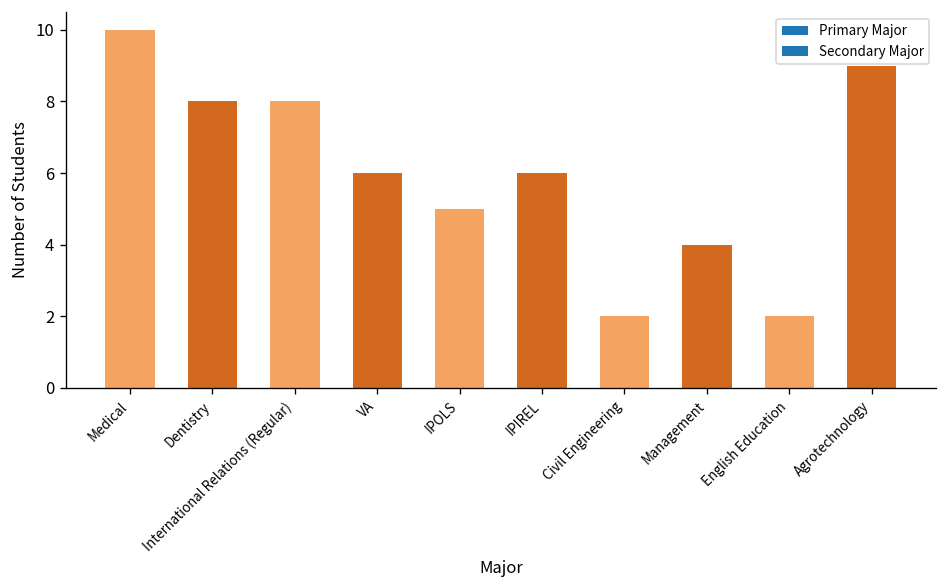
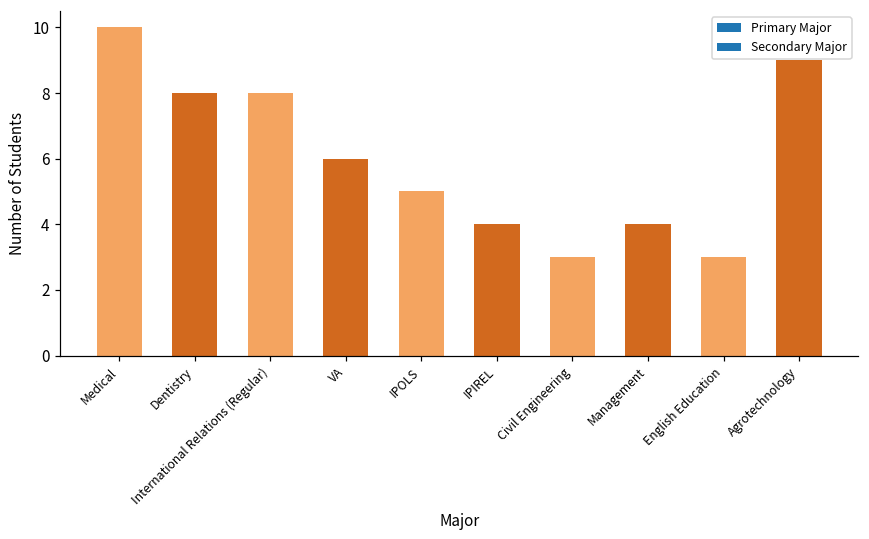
IPIREL: 6 -> 4
Civil Engineering: 2 -> 3
English Education: 2 -> 3
